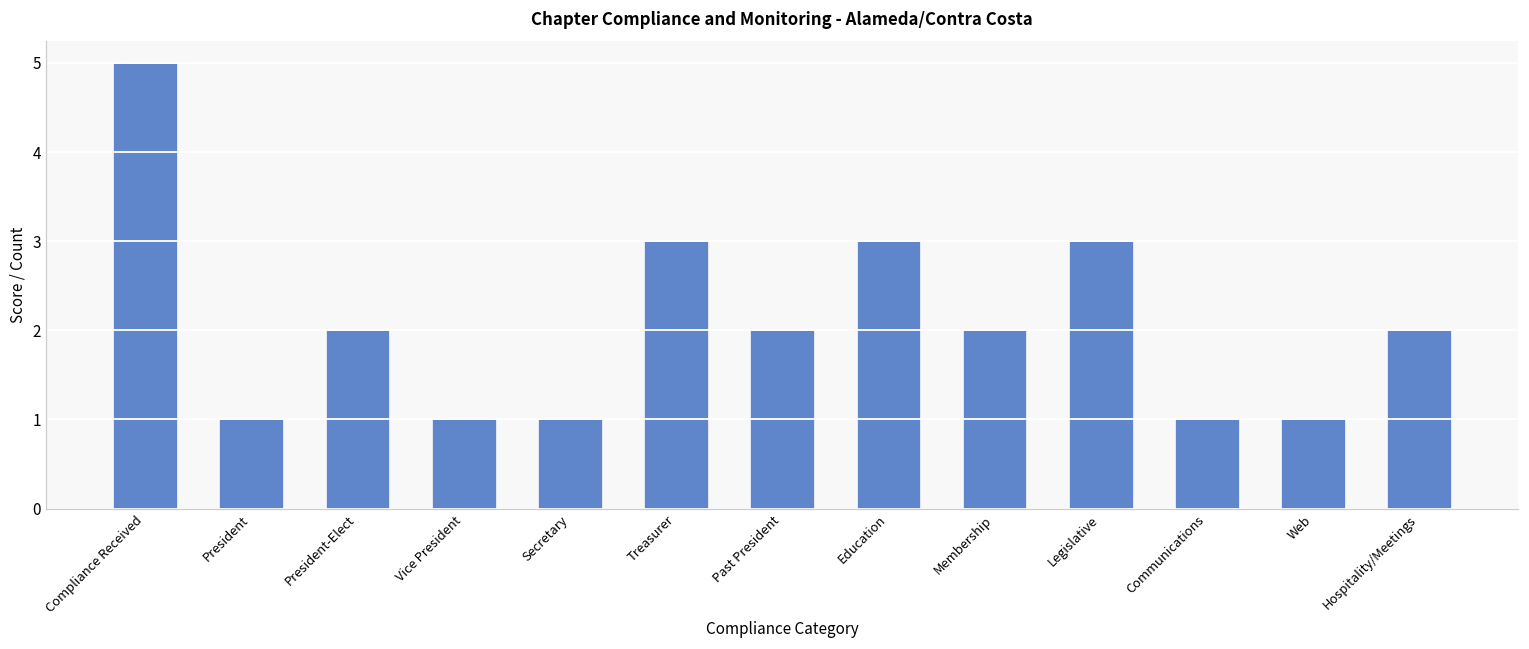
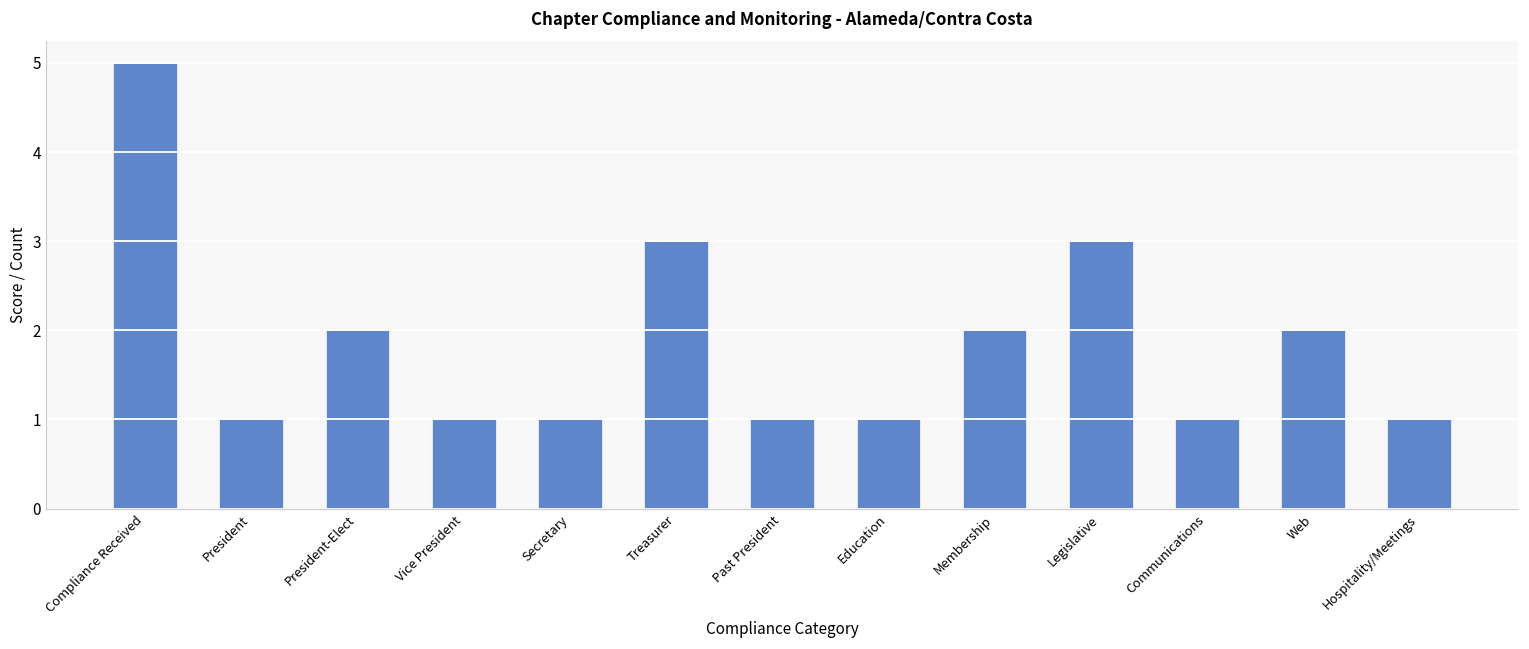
Past President: 2 -> 1
Education: 3 -> 1
Web: 1 -> 2
Hospitality/Meetings: 2 -> 1
